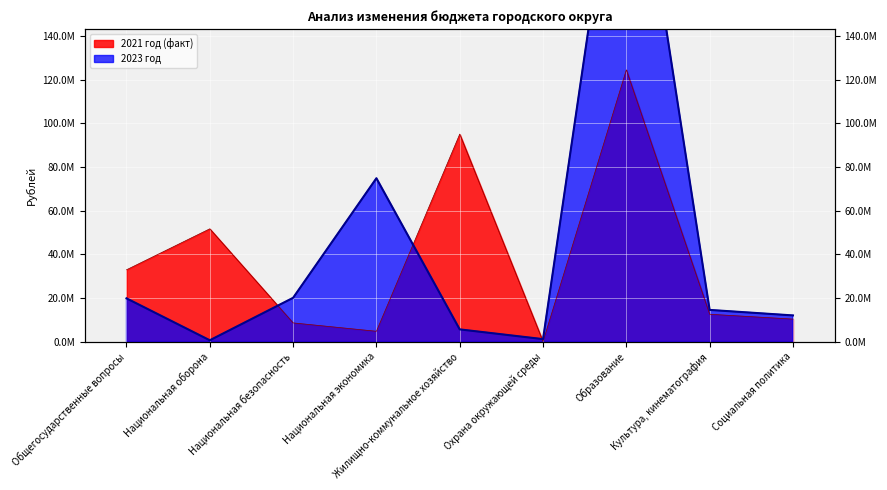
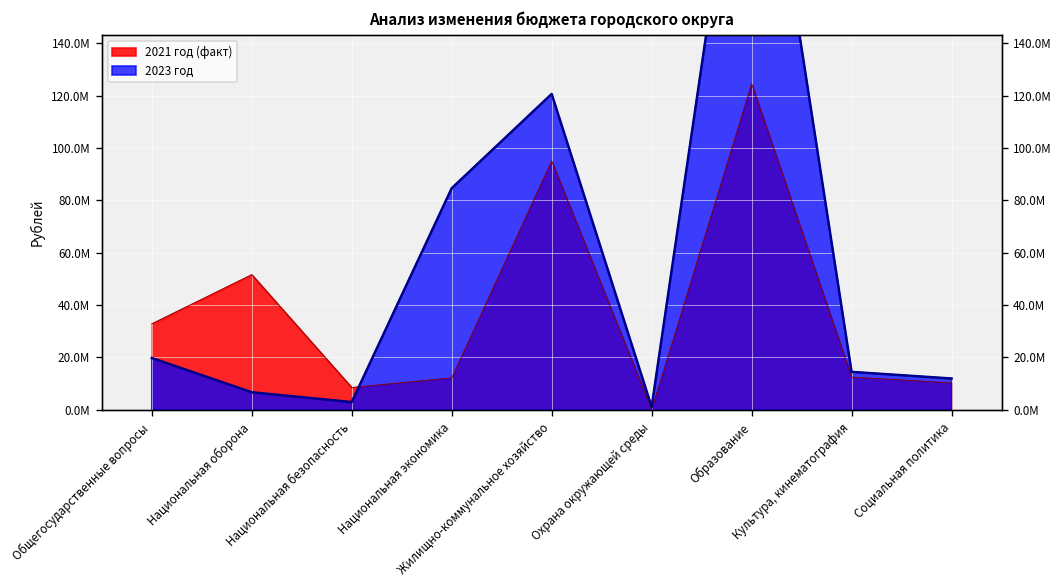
2023 год, Национальная оборона: 1000000 -> 7000000
2023 год, Национальная безопасность: 20000000 -> 3000000
2021 год (факт), Национальная экономика: 5000000 -> 12000000
2023 год, Национальная экономика: 75000000 -> 85000000
2023 год, Жилищно-коммунальное хозяйство: 6000000 -> 121000000
